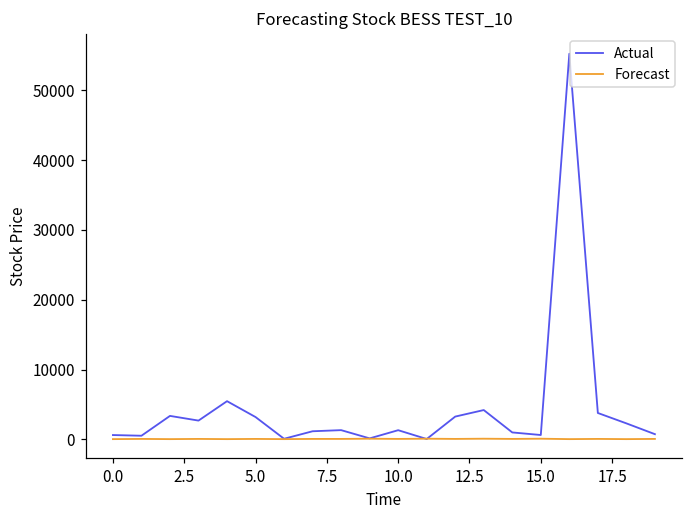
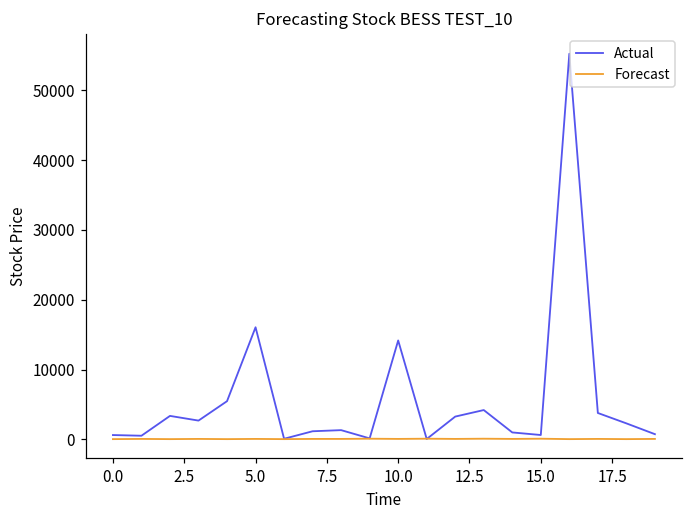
Actual, 5.0: 3000 -> 16000
Actual, 10.0: 1000 -> 14000
